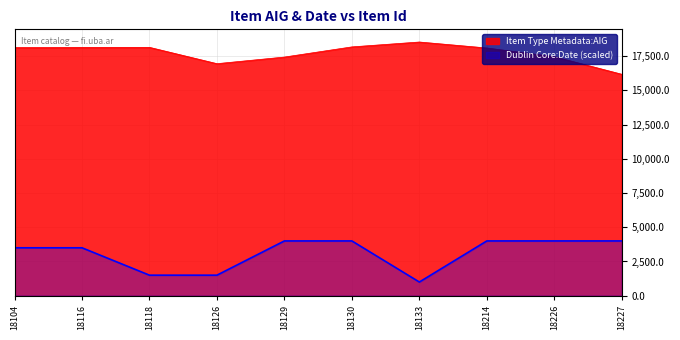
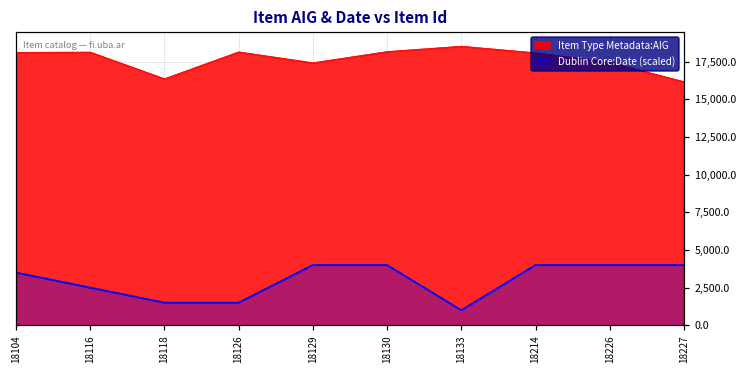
Dublin Core:Date (scaled), 18116: 3,500 -> 2,500
Item Type Metadata:AIG, 18118: 18,100 -> 16,400
Item Type Metadata:AIG, 18126: 16,900 -> 18,100
